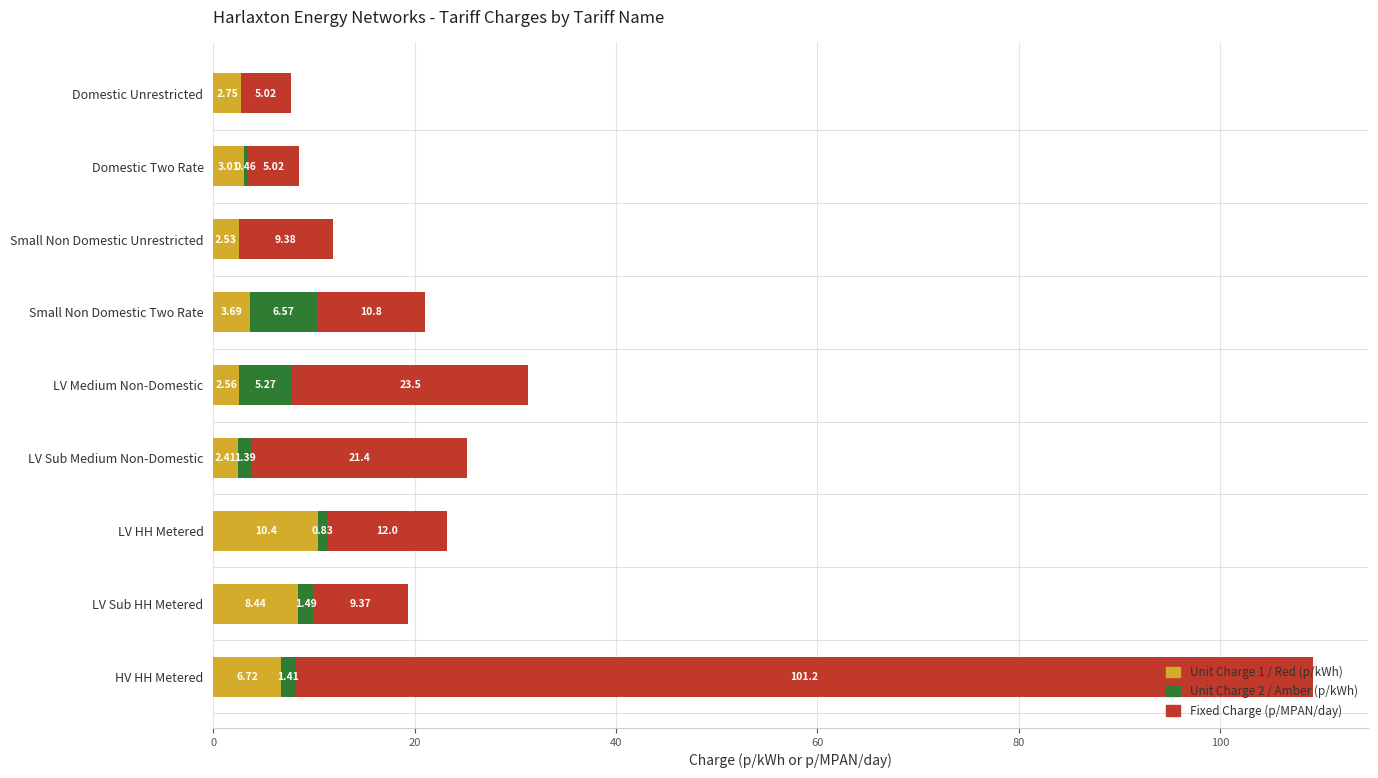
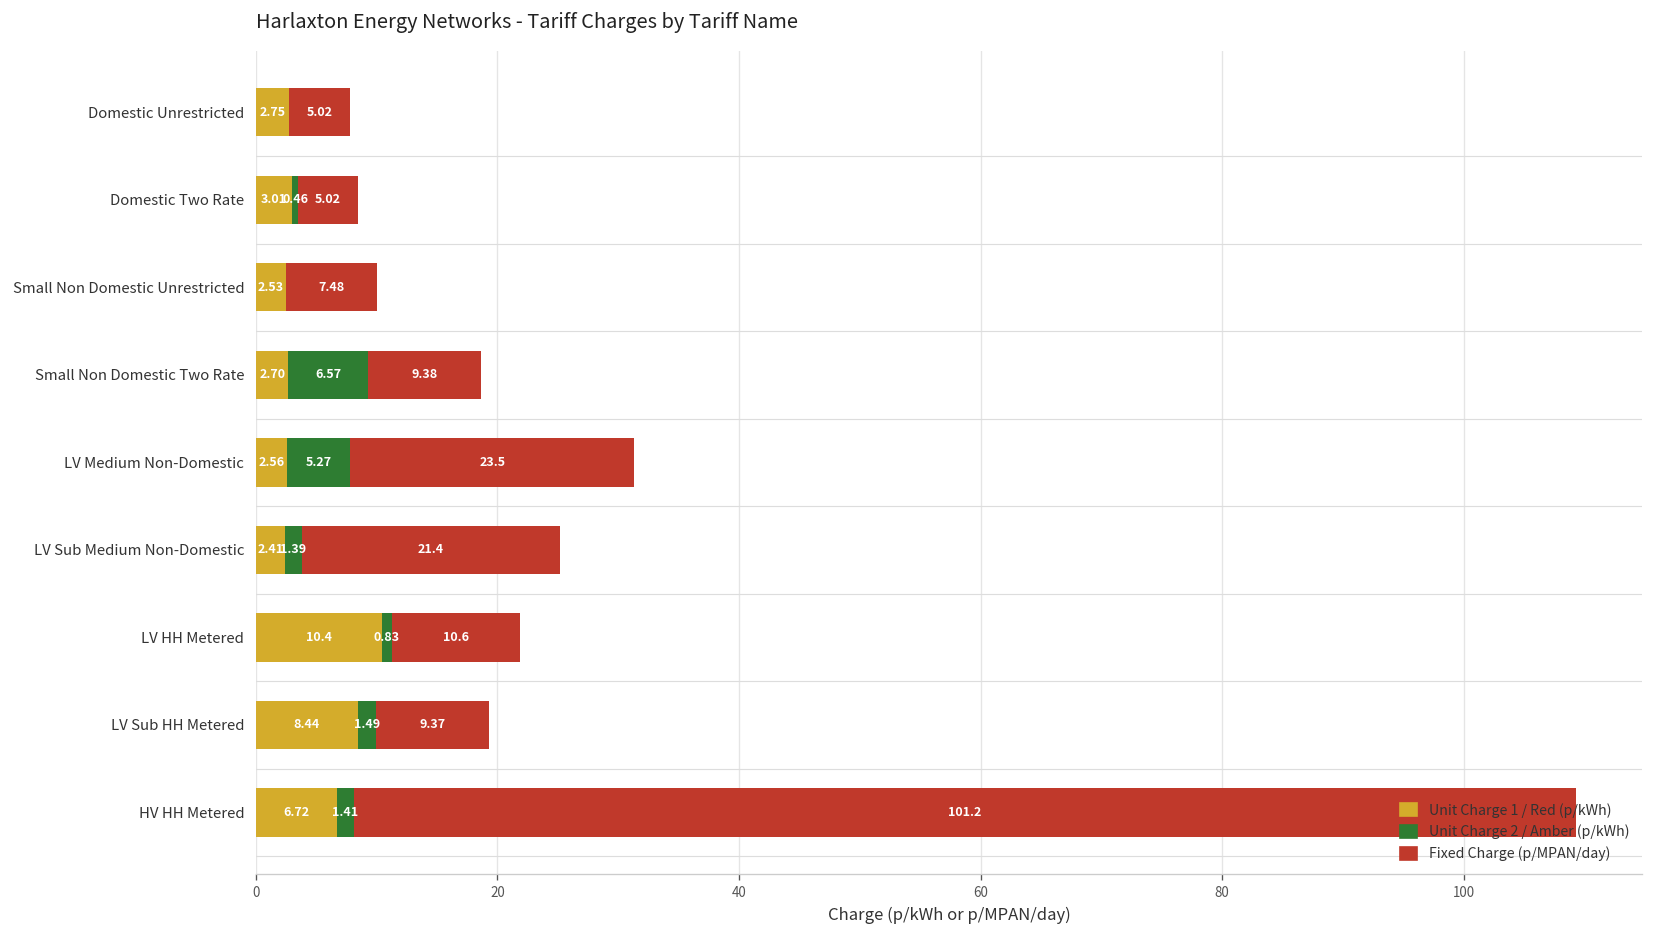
Fixed Charge (p/MPAN/day), Small Non Domestic Unrestricted: 9.38 -> 7.48
Unit Charge 1 / Red (p/kWh), Small Non Domestic Two Rate: 3.69 -> 2.70
Fixed Charge (p/MPAN/day), Small Non Domestic Two Rate: 10.8 -> 9.38
Fixed Charge (p/MPAN/day), LV HH Metered: 12.0 -> 10.6
